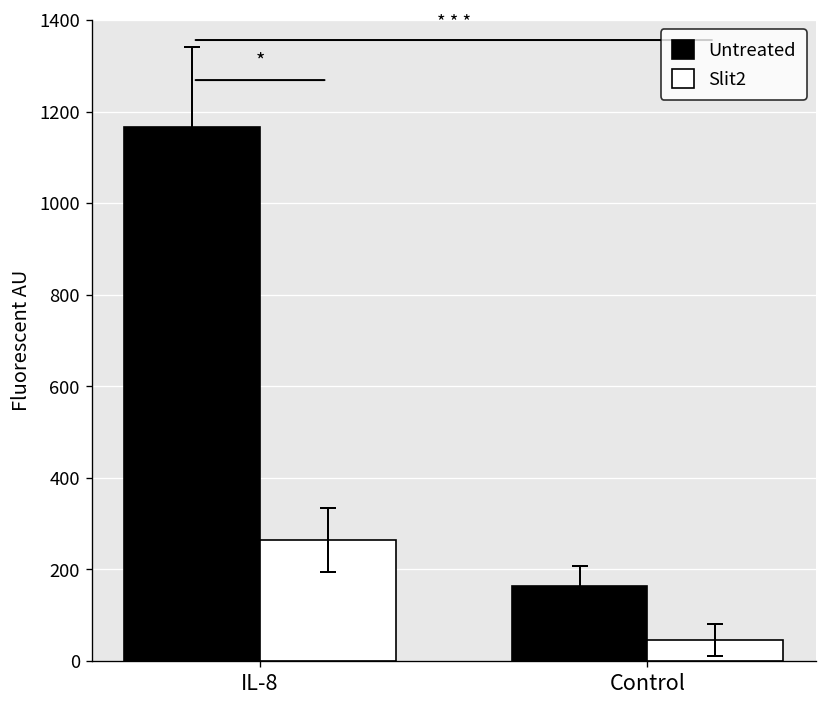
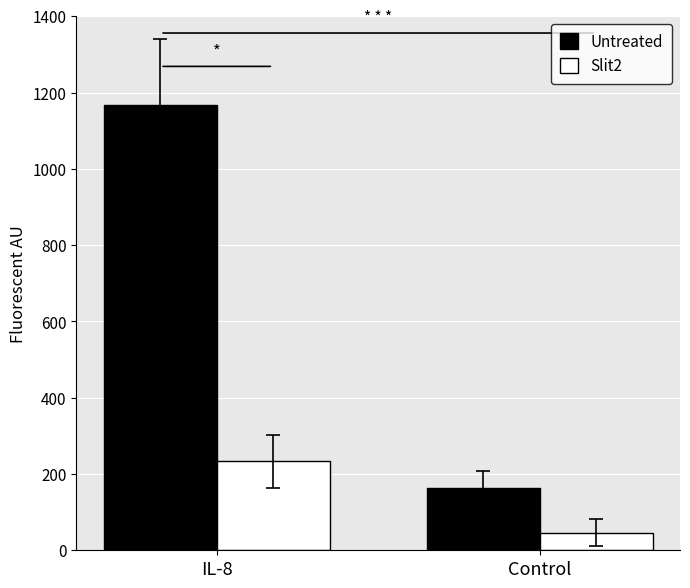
Slit2, IL-8: 260 -> 230
